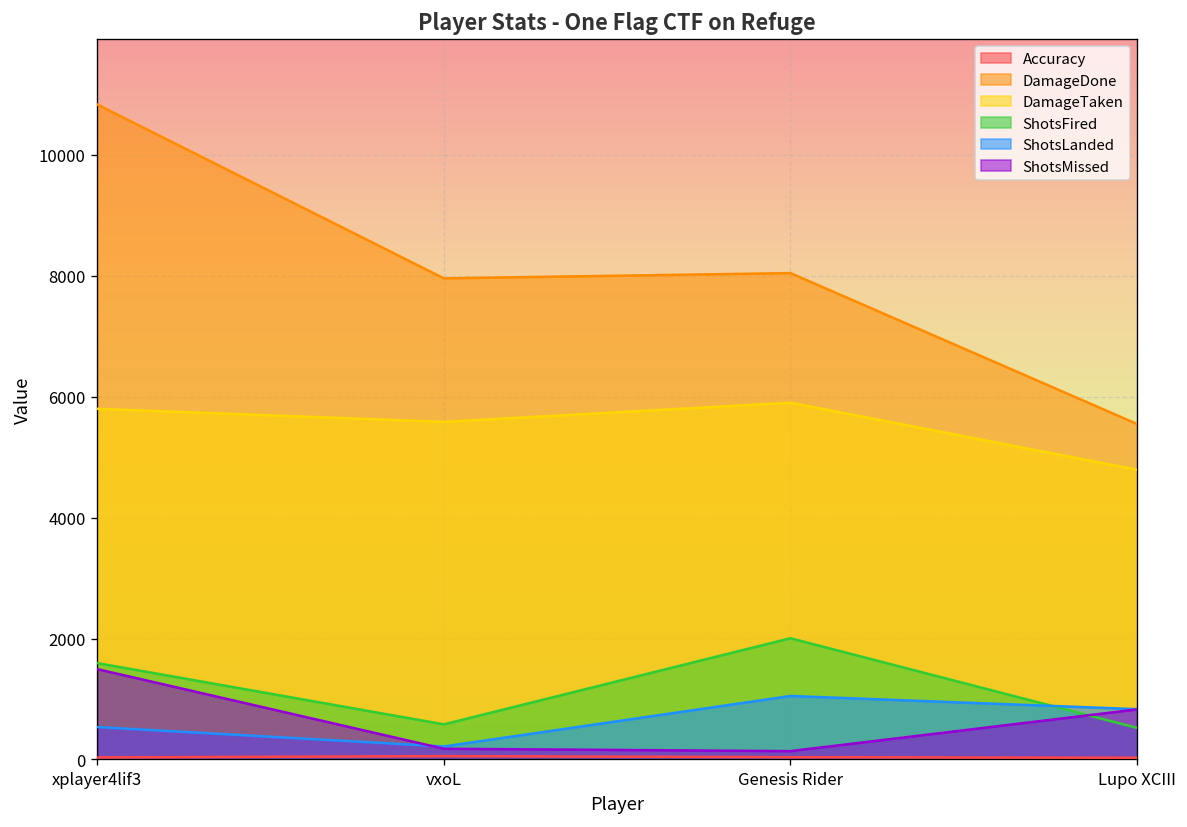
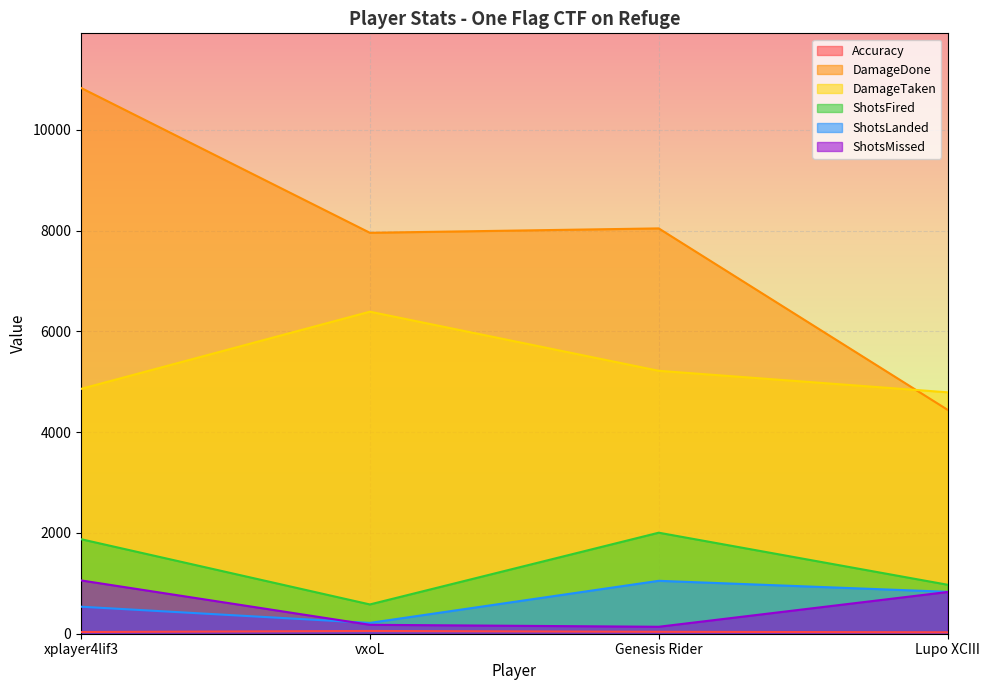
DamageTaken, xplayer4lif3: 5800 -> 4900
ShotsFired, xplayer4lif3: 1600 -> 1900
ShotsMissed, xplayer4lif3: 1500 -> 1100
DamageTaken, vxoL: 5600 -> 6400
DamageTaken, Genesis Rider: 5900 -> 5200
DamageDone, Lupo XCIII: 5500 -> 4400
ShotsFired, Lupo XCIII: 500 -> 1000
